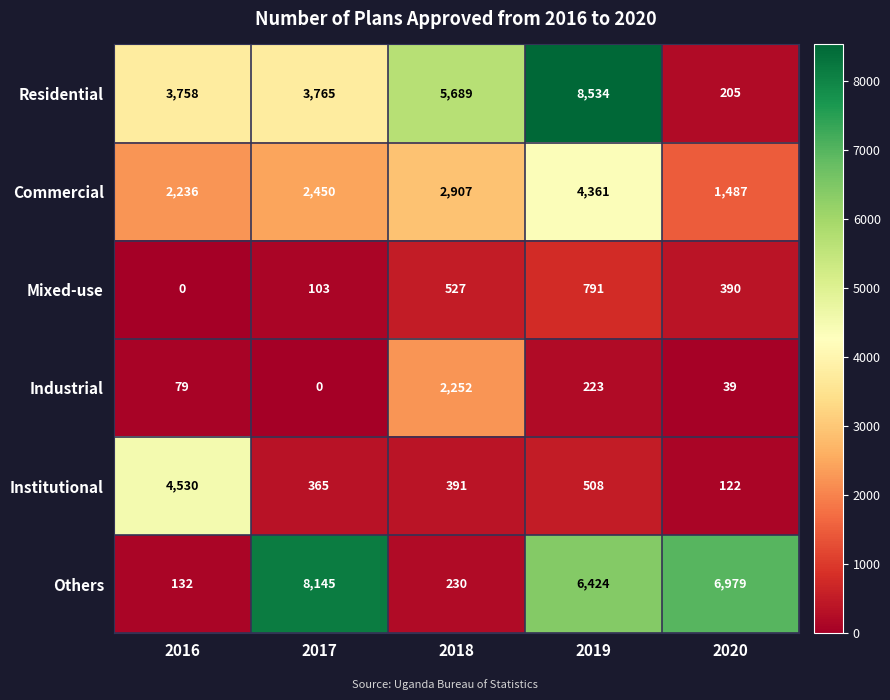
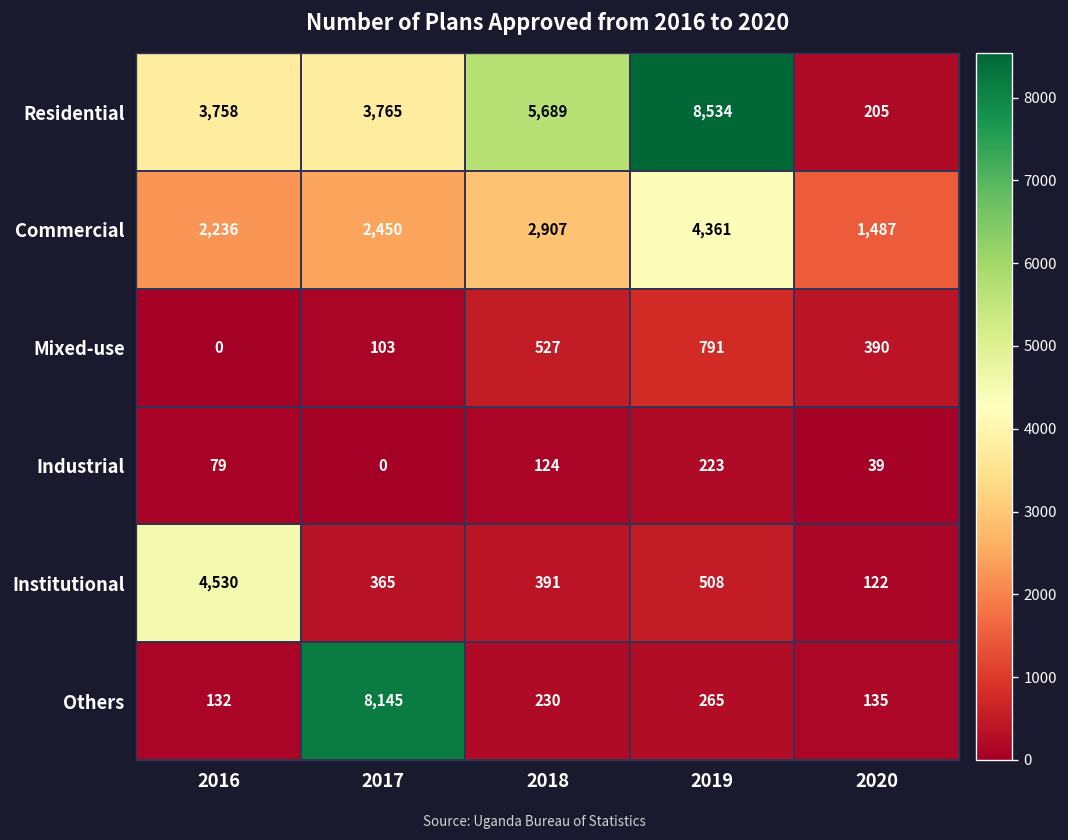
Industrial, 2018: 2,252 -> 124
Others, 2019: 6,424 -> 265
Others, 2020: 6,979 -> 135
